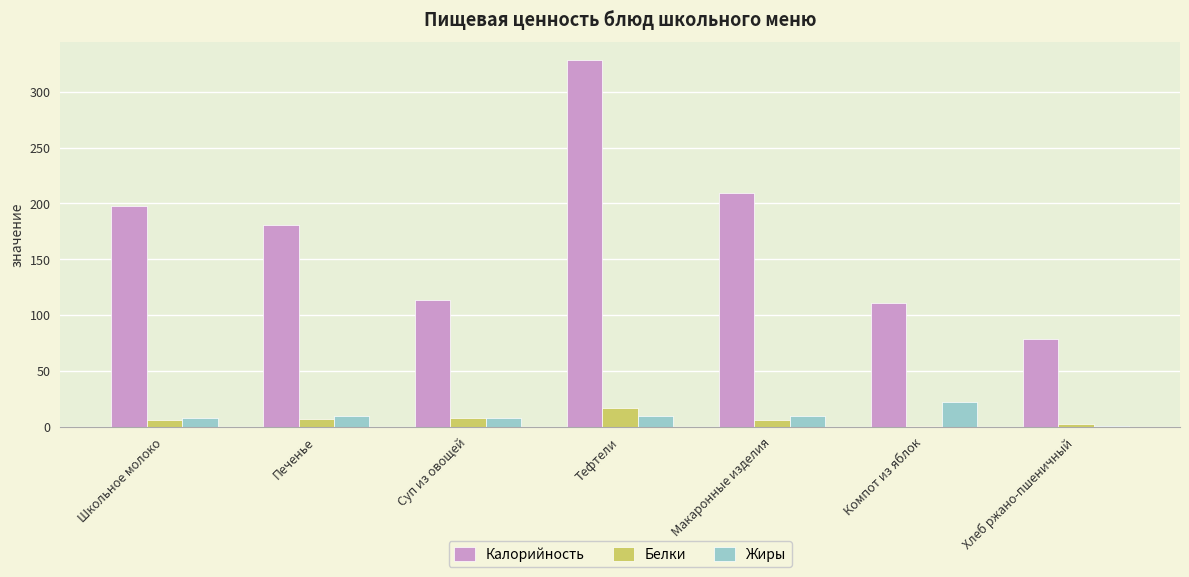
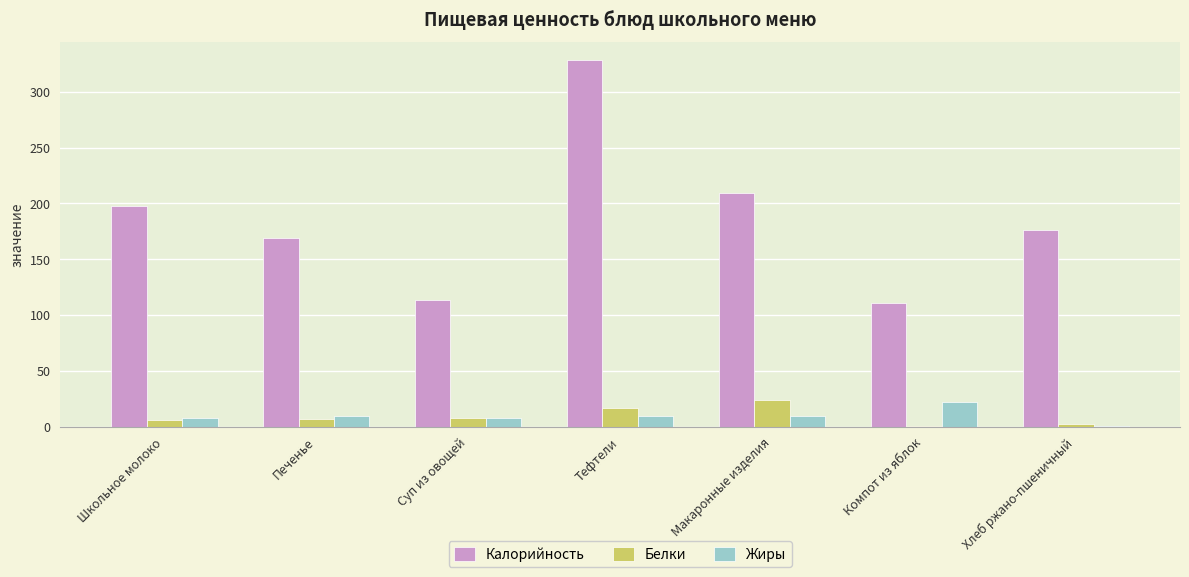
Калорийность, Печенье: 180 -> 169
Белки, Макаронные изделия: 6 -> 24
Калорийность, Хлеб ржано-пшеничный: 78 -> 176
